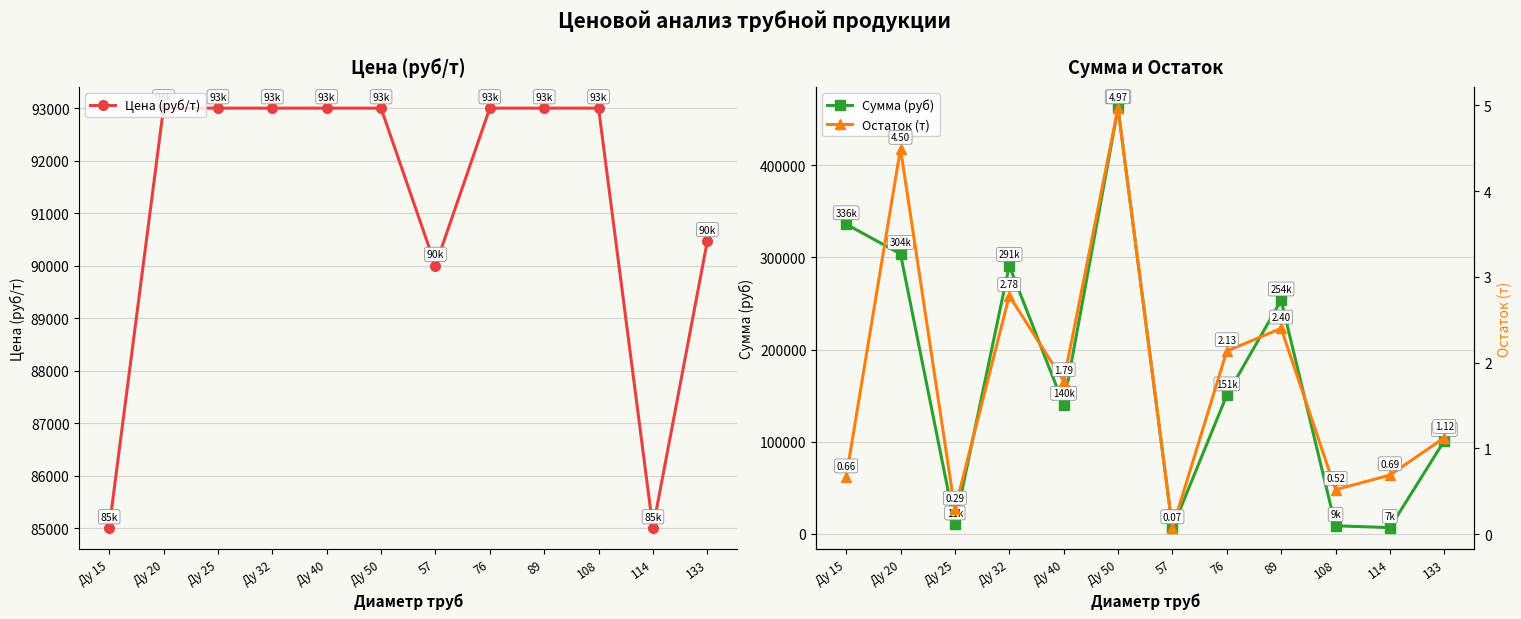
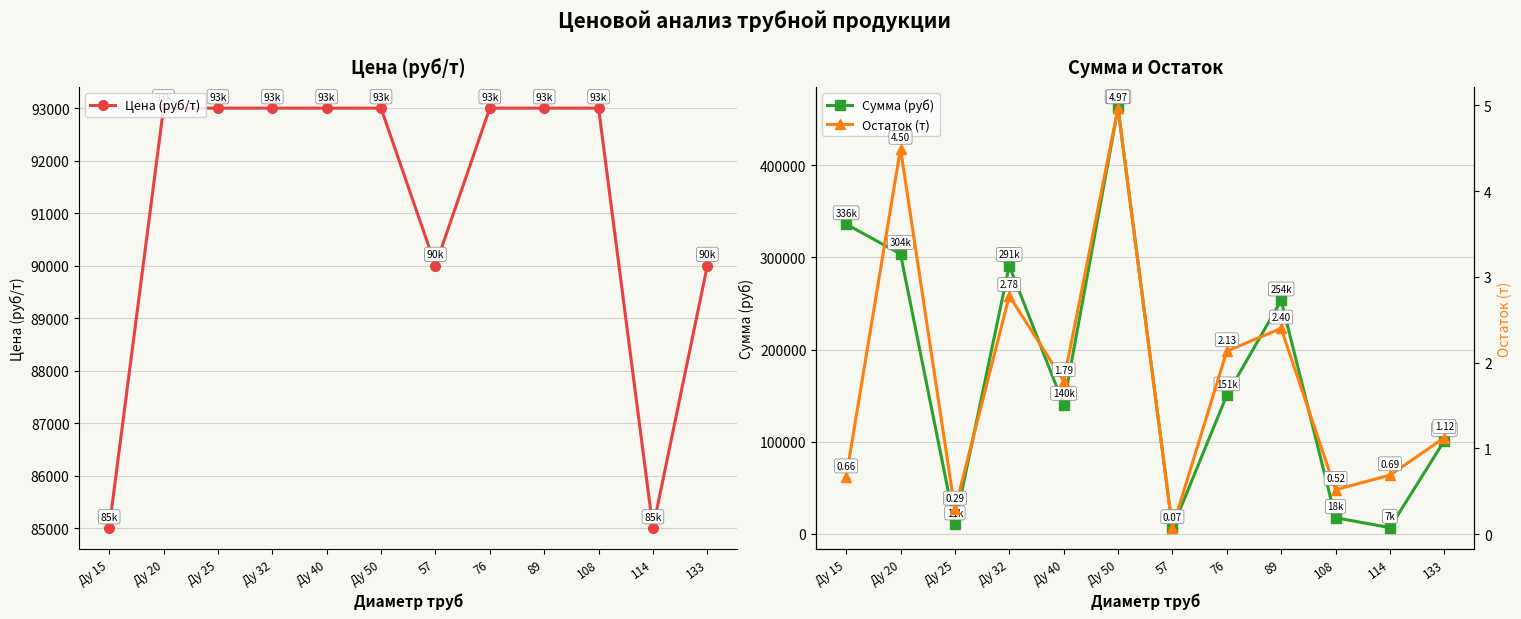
Цена (руб/т), 133: 90500 -> 90000
Сумма и Остаток, Сумма (руб), 108: 9k -> 18k
